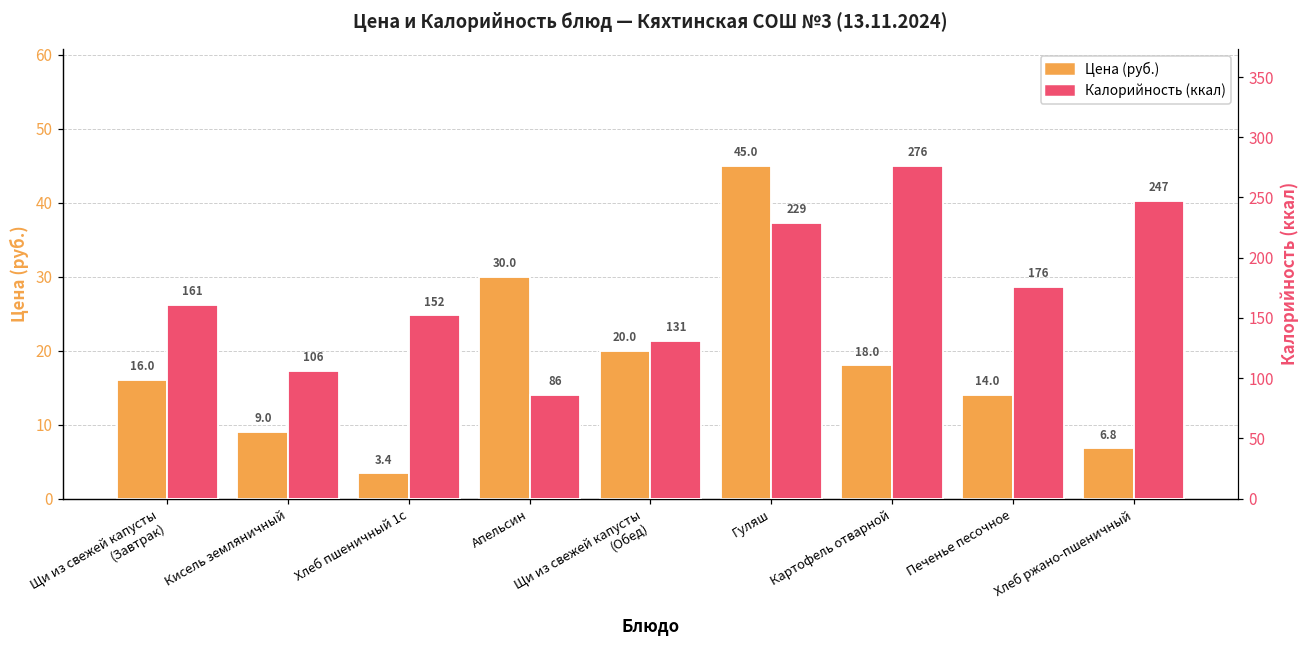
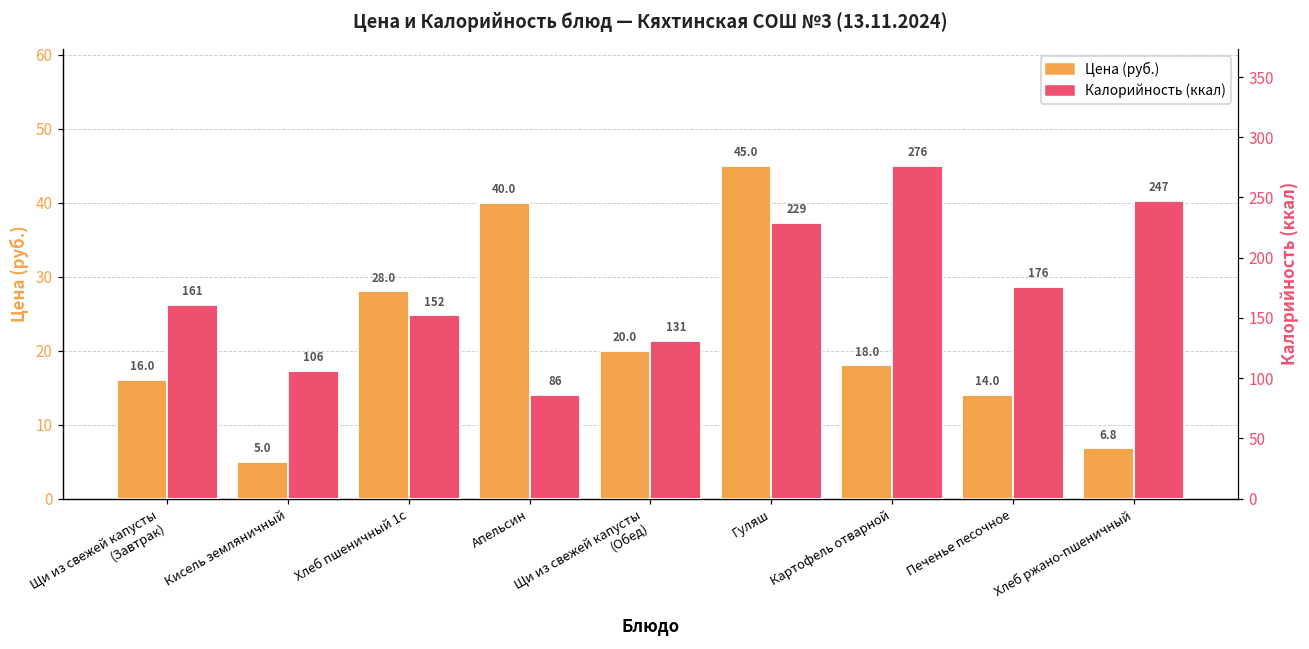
Цена (руб.), Кисель земляничный: 9.0 -> 5.0
Цена (руб.), Хлеб пшеничный 1с: 3.4 -> 28.0
Цена (руб.), Апельсин: 30.0 -> 40.0
